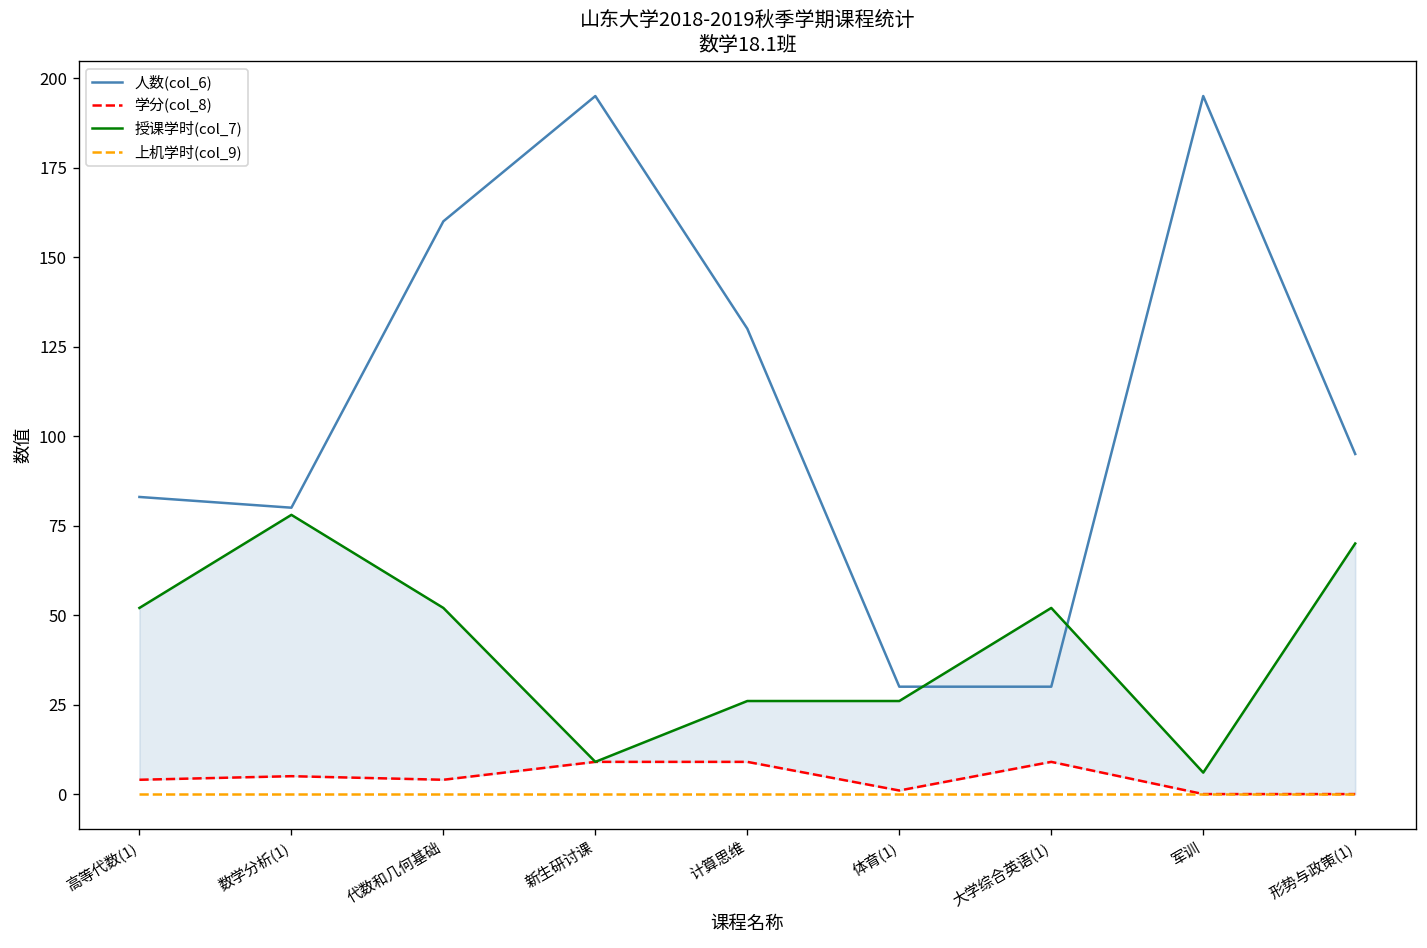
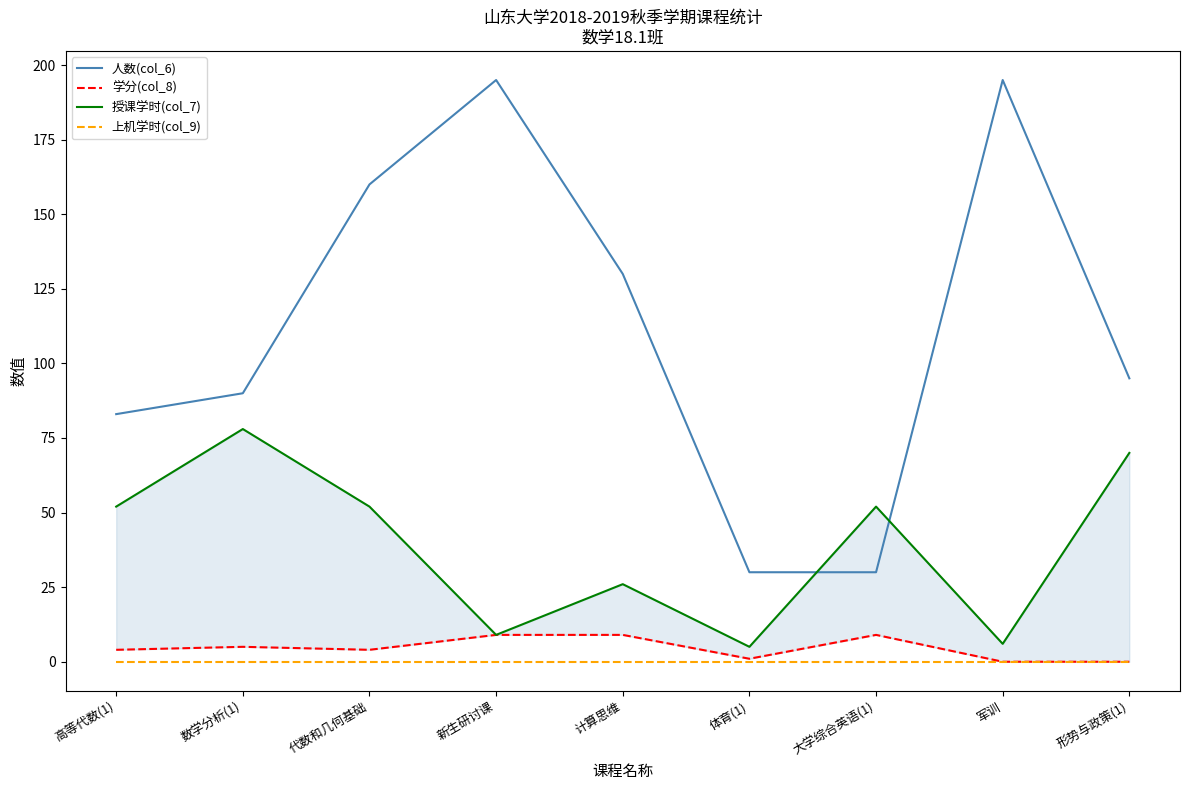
人数(col_6), 数学分析(1): 80 -> 90
授课学时(col_7), 体育(1): 26 -> 5
